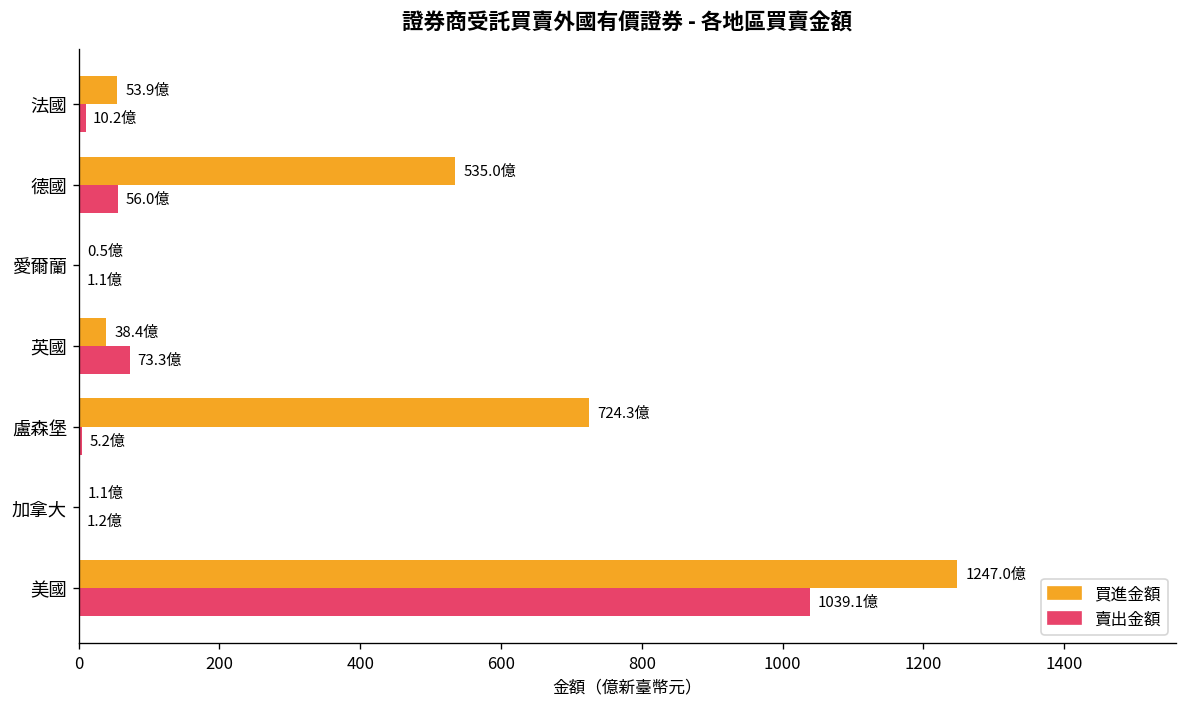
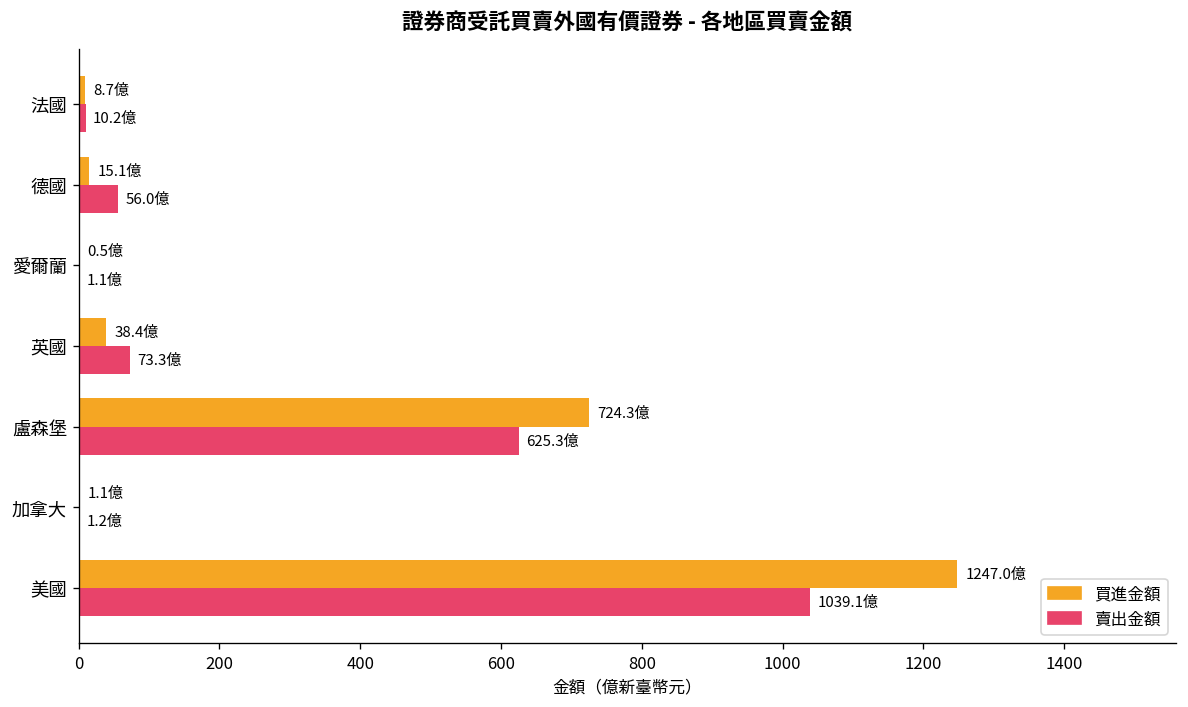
買進金額, 法國: 53.9億 -> 8.7億
買進金額, 德國: 535.0億 -> 15.1億
賣出金額, 盧森堡: 5.2億 -> 625.3億
